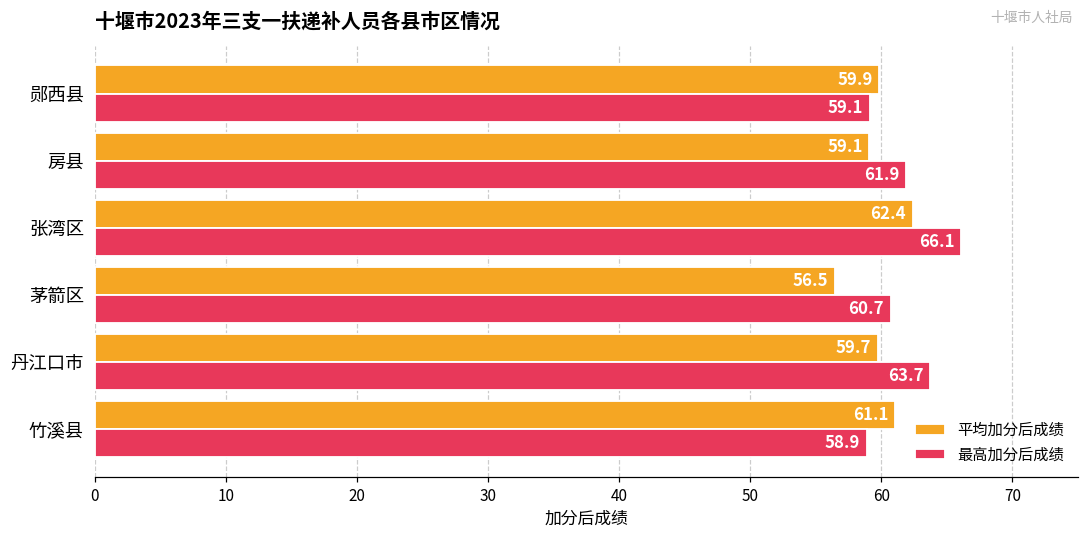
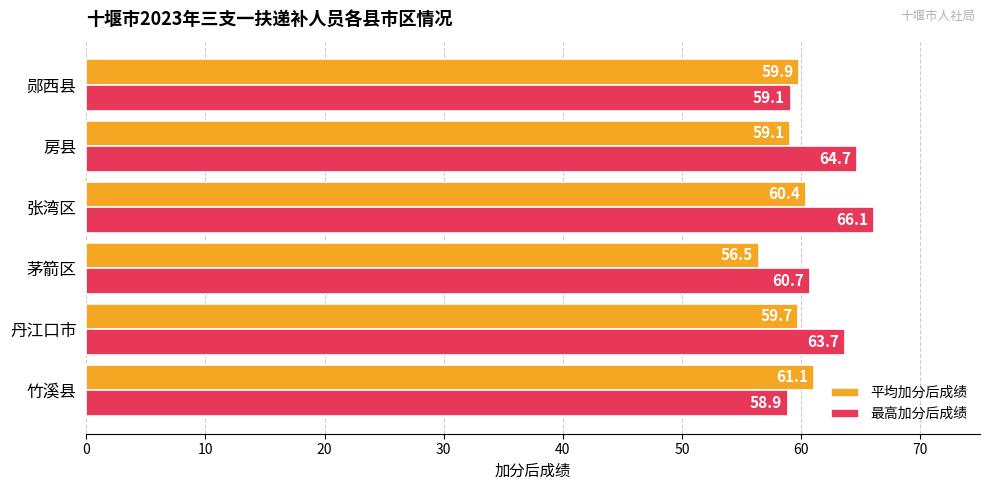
最高加分后成绩, 房县: 61.9 -> 64.7
平均加分后成绩, 张湾区: 62.4 -> 60.4
